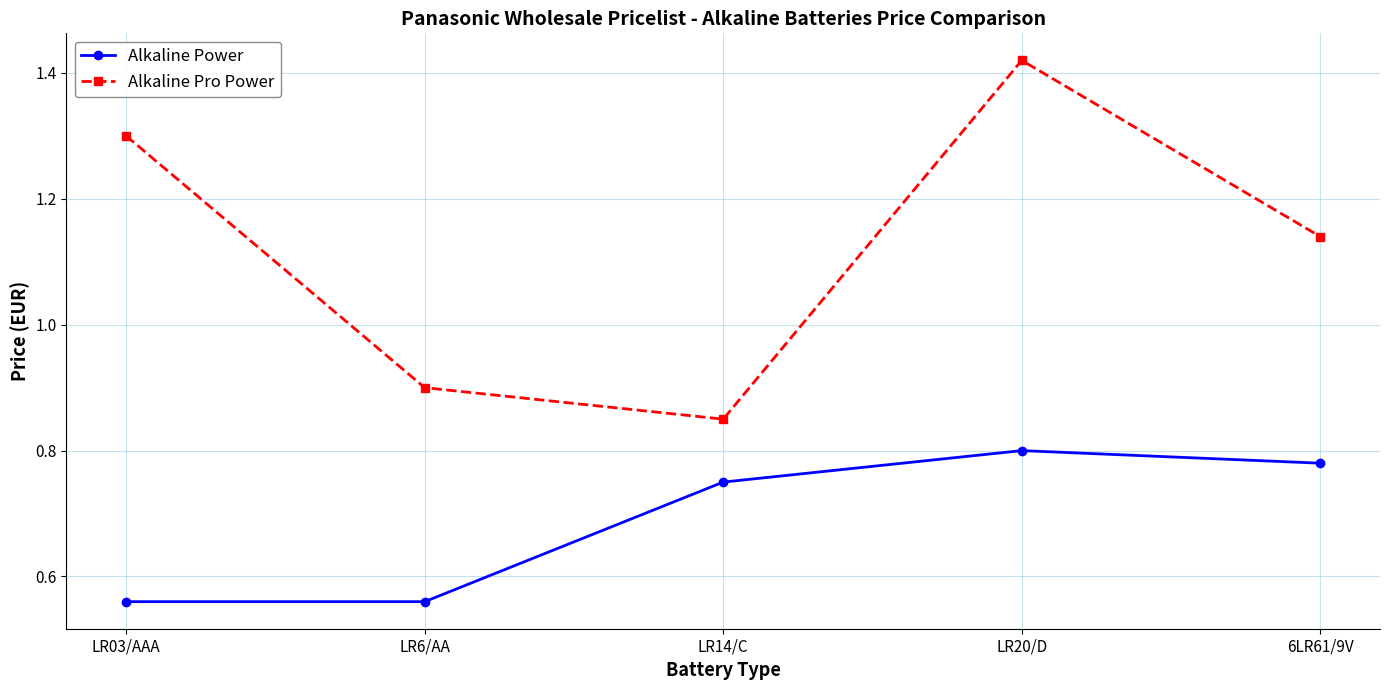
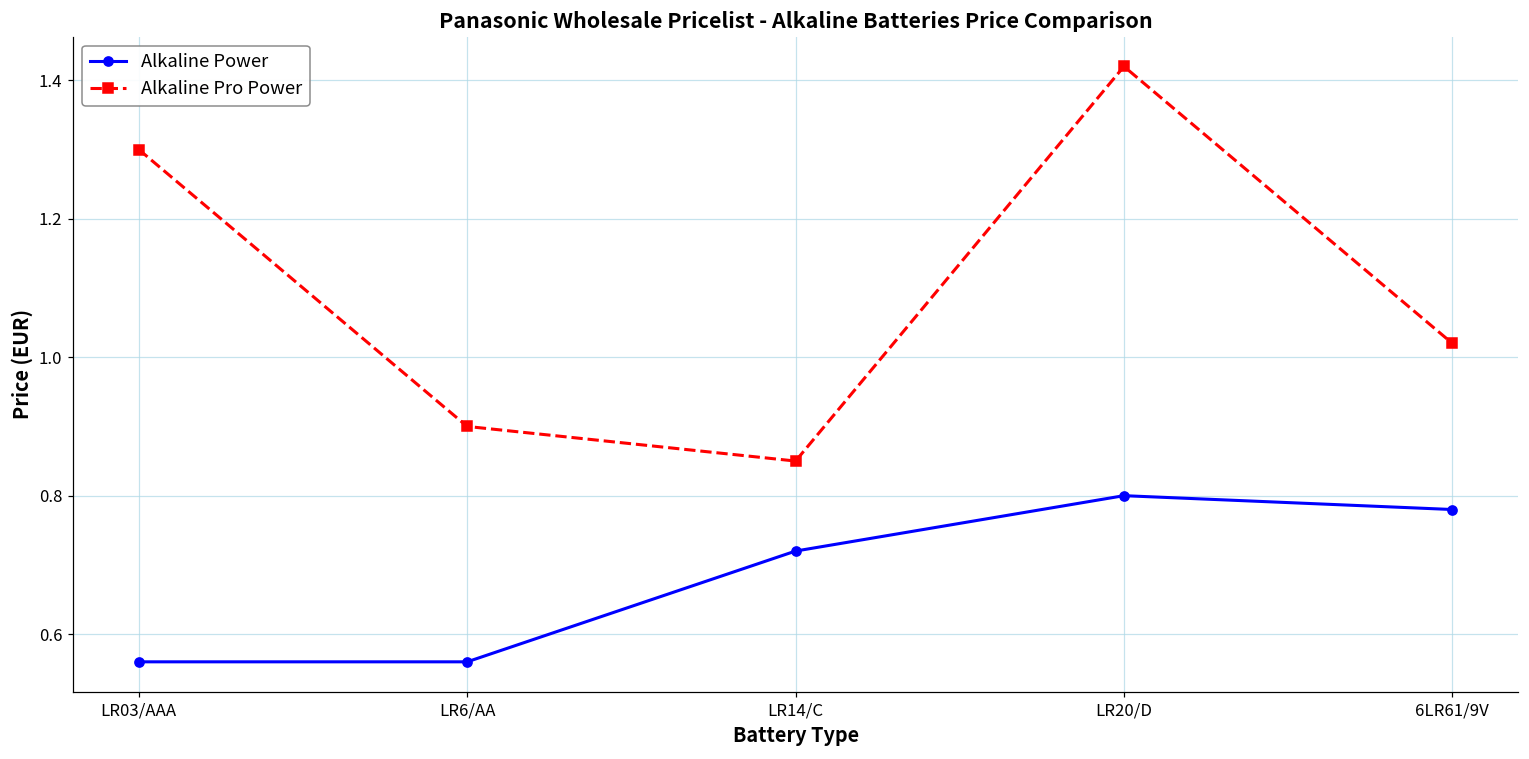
Alkaline Power, LR14/C: 0.75 -> 0.72
Alkaline Pro Power, 6LR61/9V: 1.14 -> 1.02
